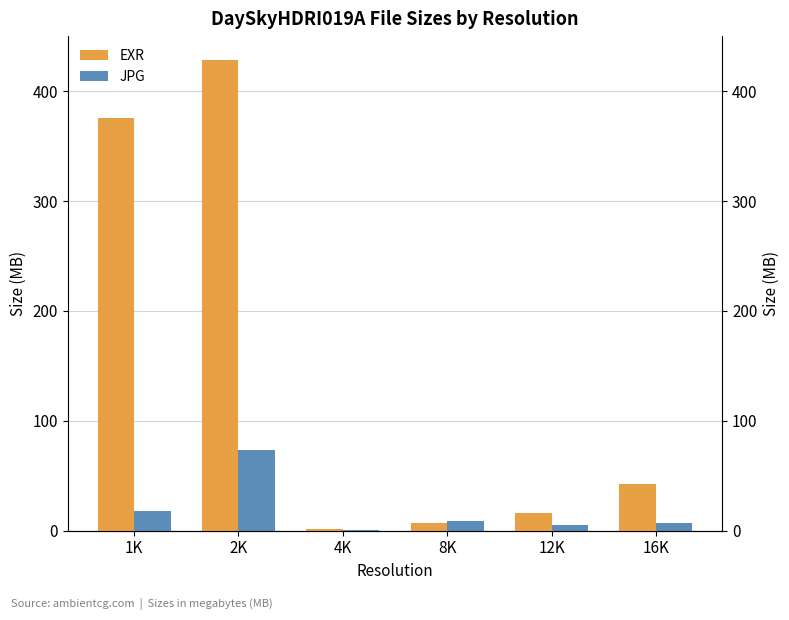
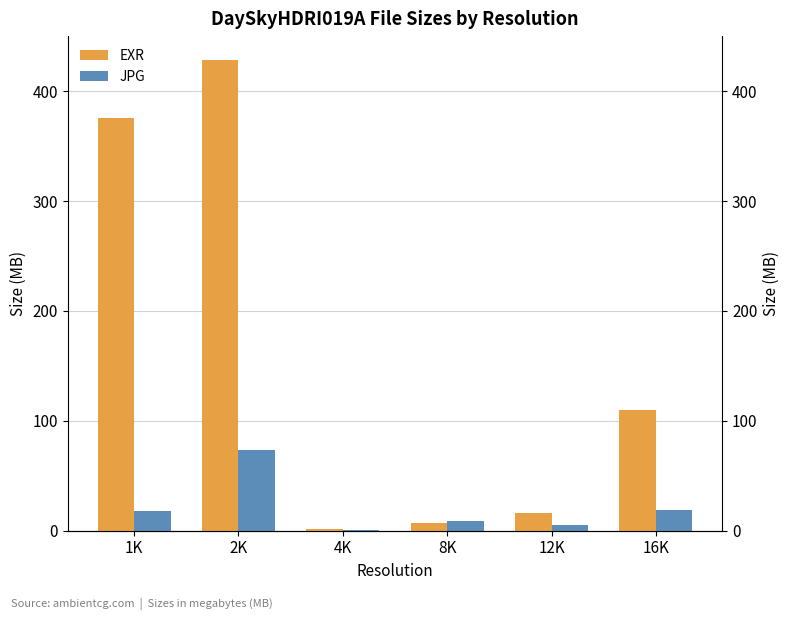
EXR, 16K: 43 -> 110
JPG, 16K: 7 -> 19
